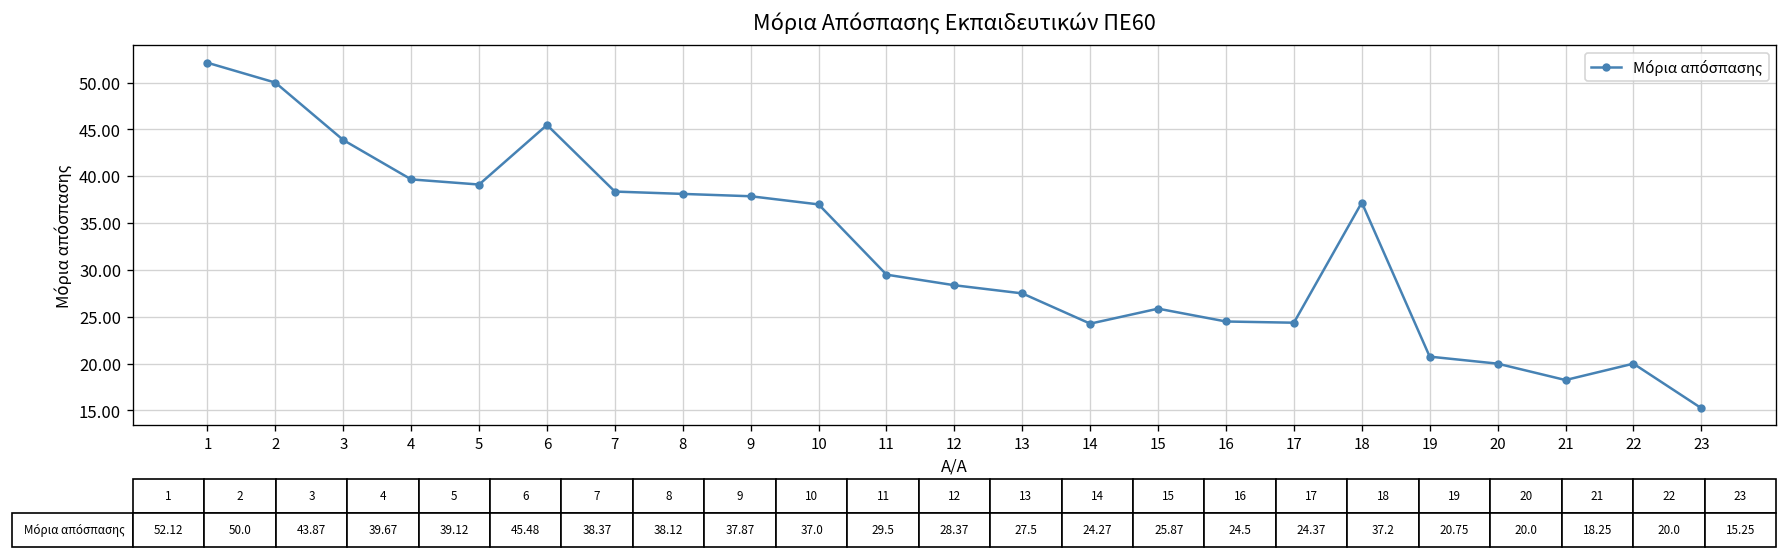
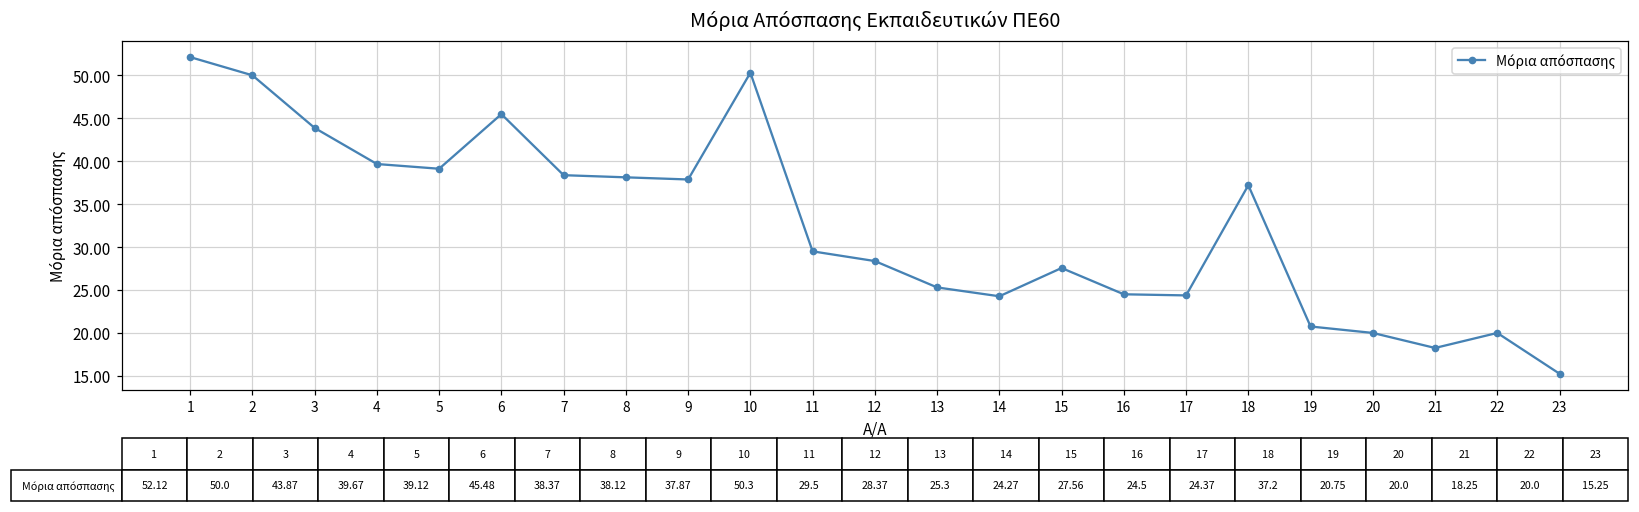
10: 37.0 -> 50.3
13: 27.5 -> 25.3
15: 25.87 -> 27.56
